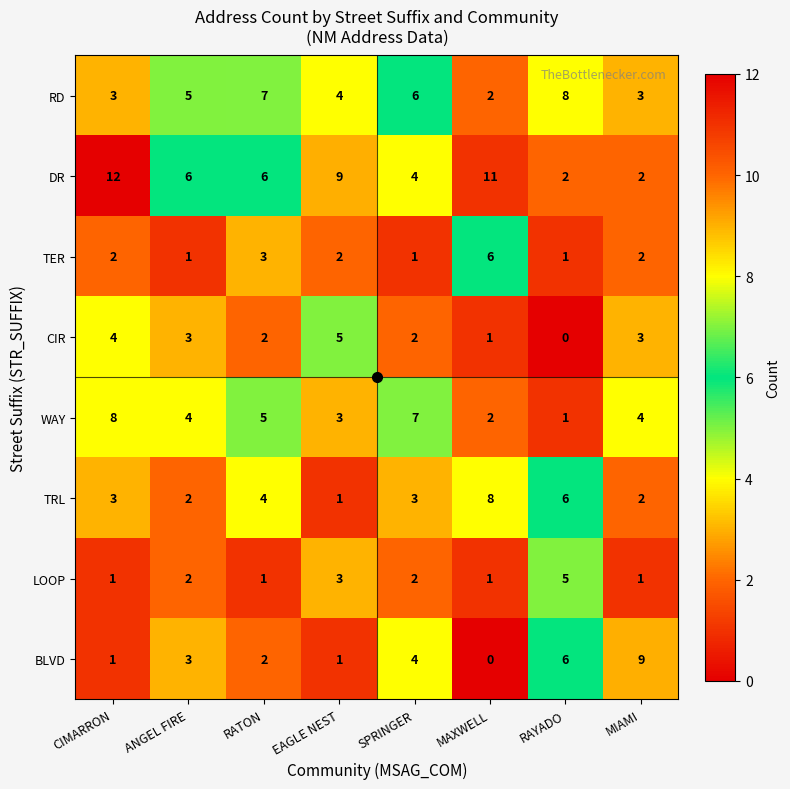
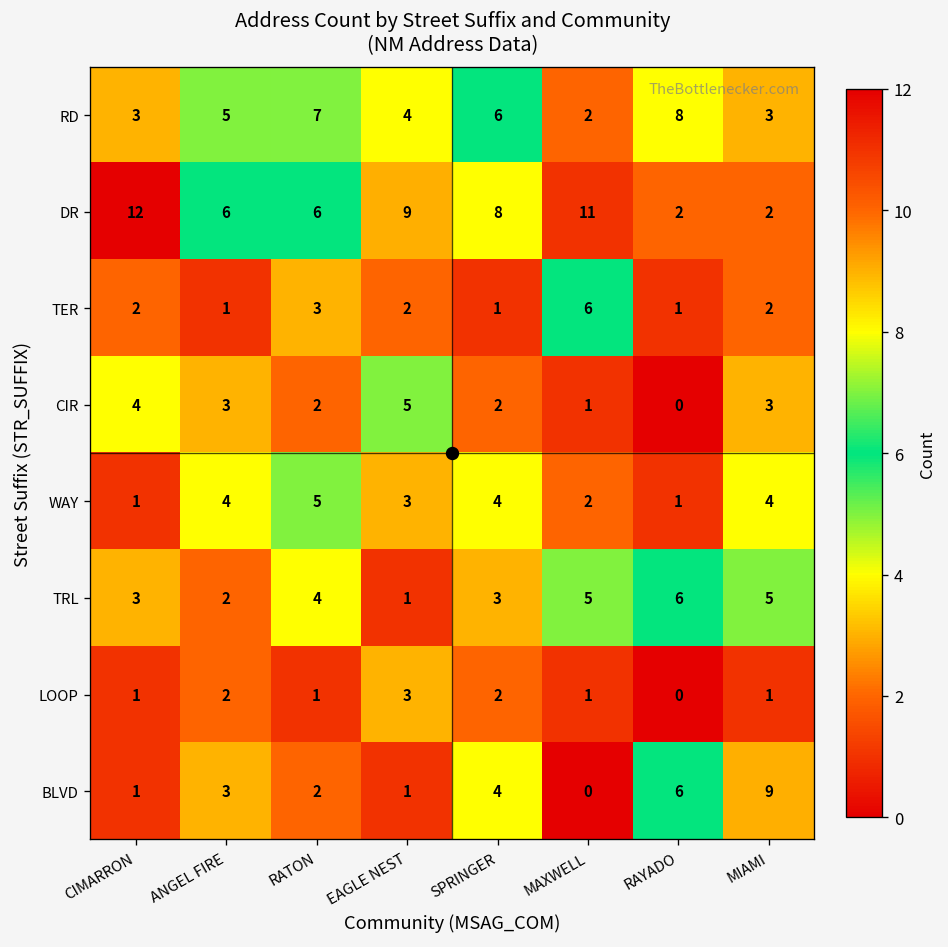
DR, SPRINGER: 4 -> 8
WAY, CIMARRON: 8 -> 1
WAY, SPRINGER: 7 -> 4
TRL, MAXWELL: 8 -> 5
TRL, MIAMI: 2 -> 5
LOOP, RAYADO: 5 -> 0
